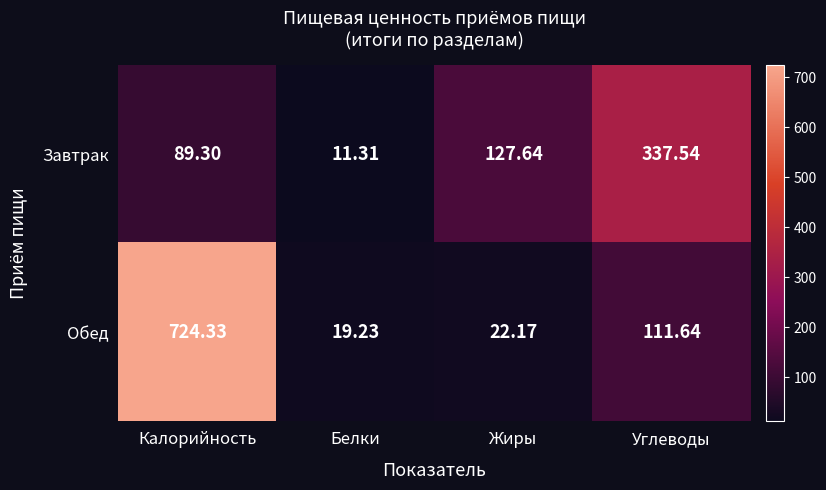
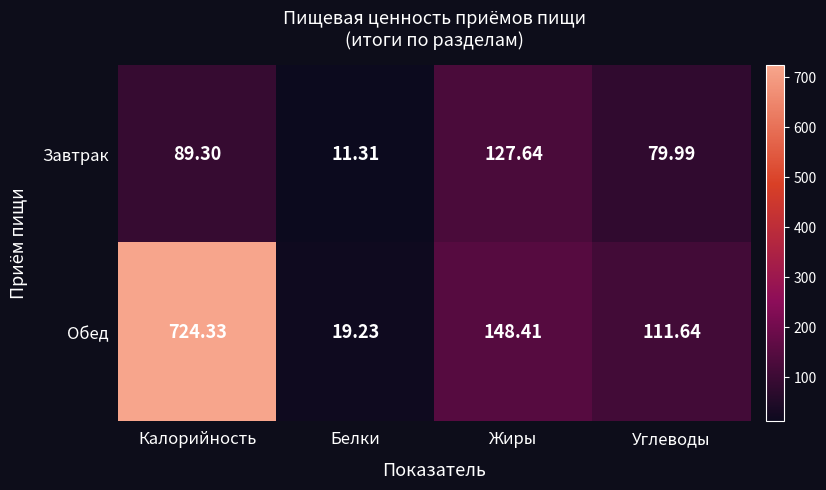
Завтрак, Углеводы: 337.54 -> 79.99
Обед, Жиры: 22.17 -> 148.41
